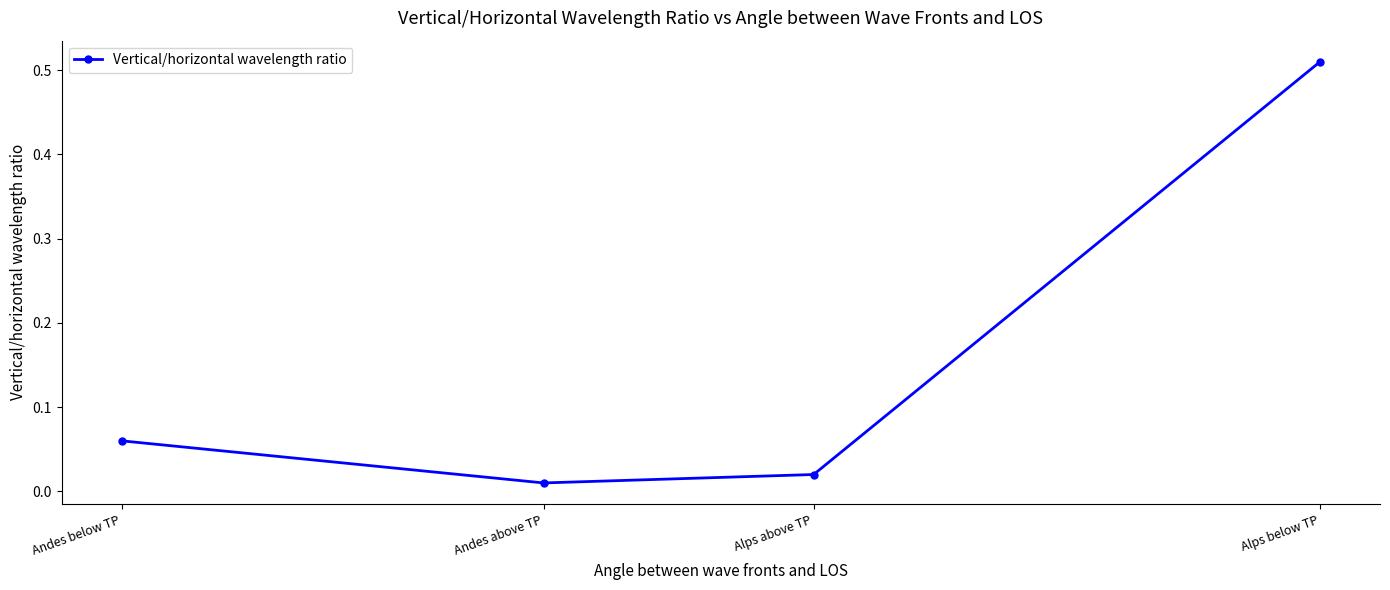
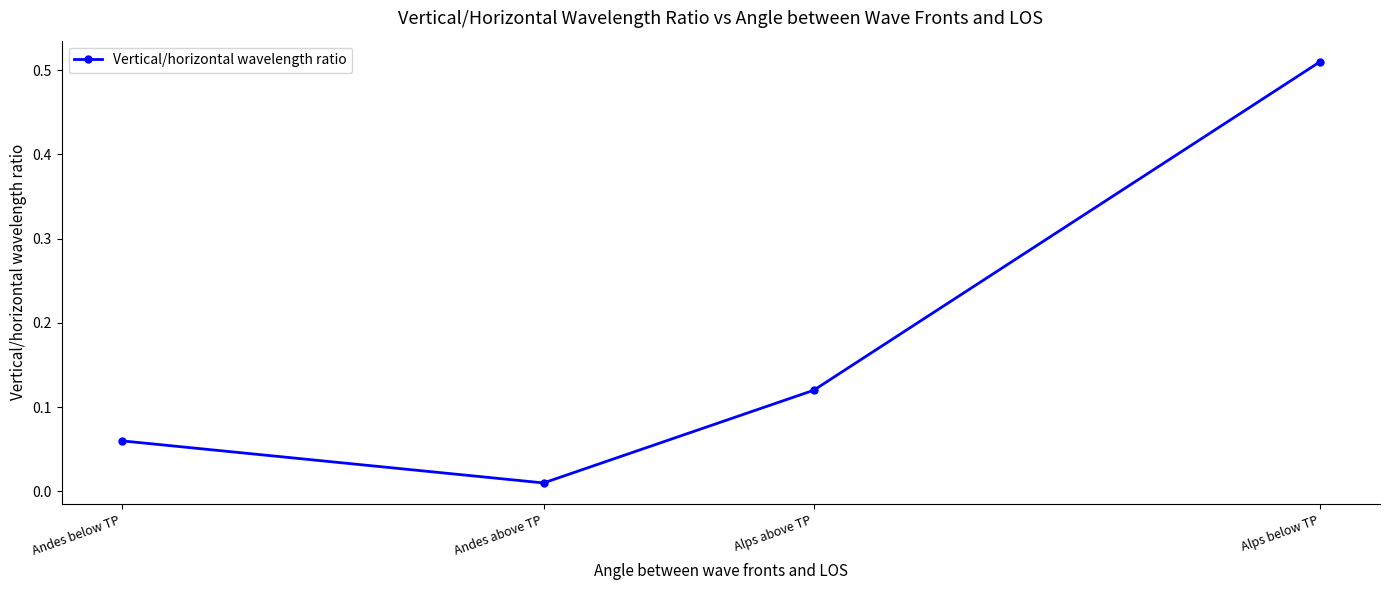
Alps above TP: 0.02 -> 0.12
